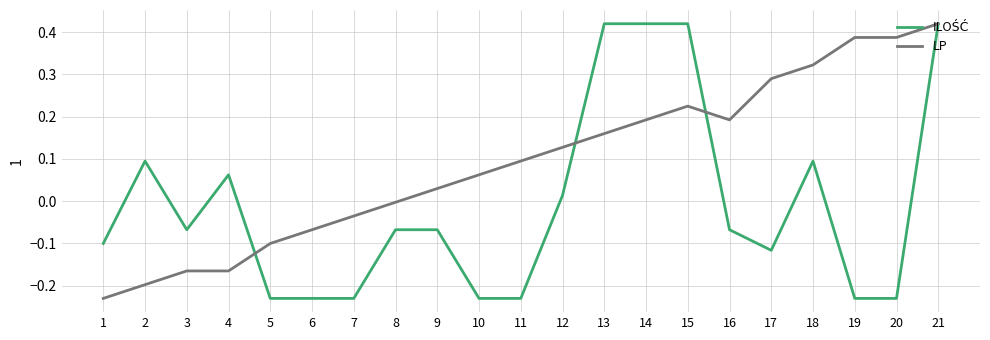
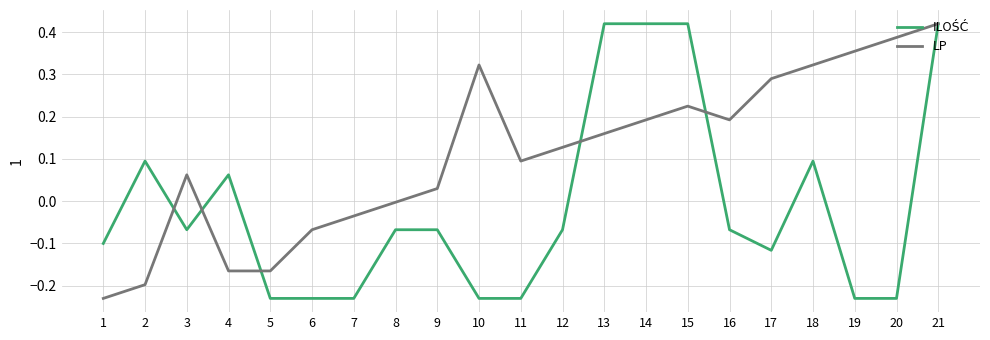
LP, 3: -0.17 -> 0.06
LP, 5: -0.10 -> -0.17
LP, 10: 0.06 -> 0.32
ILOŚĆ, 12: 0.01 -> -0.07
LP, 19: 0.39 -> 0.36
